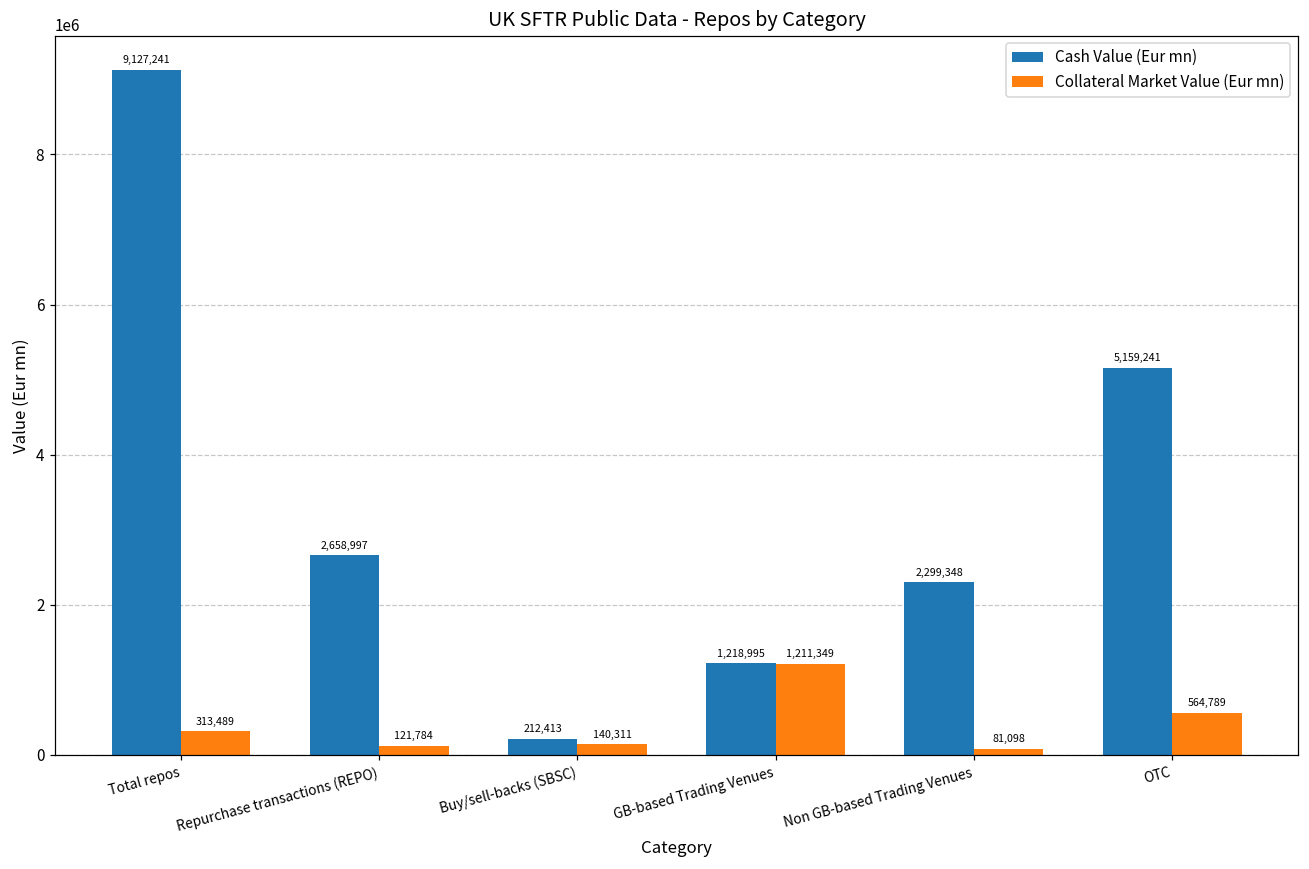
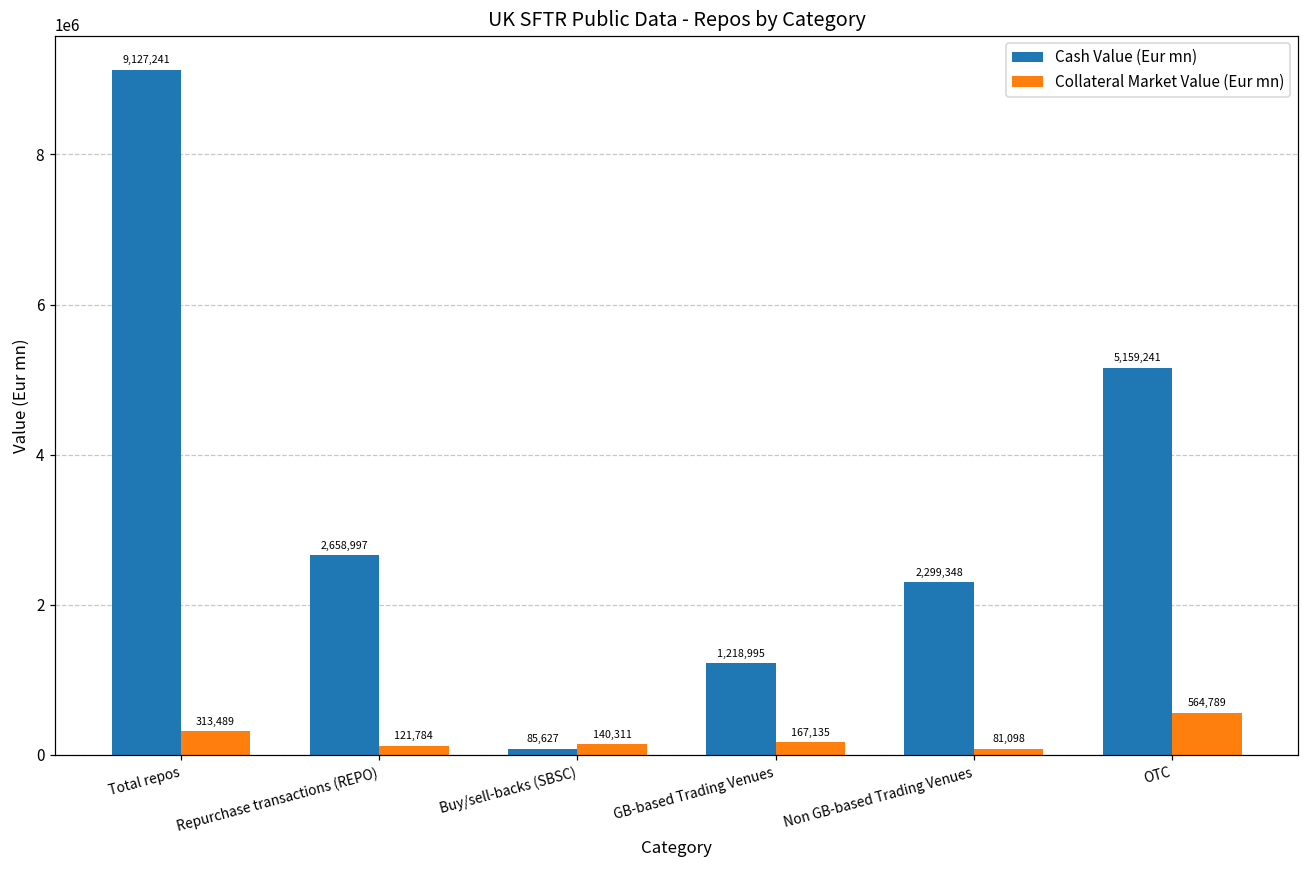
Cash Value (Eur mn), Buy/sell-backs (SBSC): 212,413 -> 85,627
Collateral Market Value (Eur mn), GB-based Trading Venues: 1,211,349 -> 167,135
